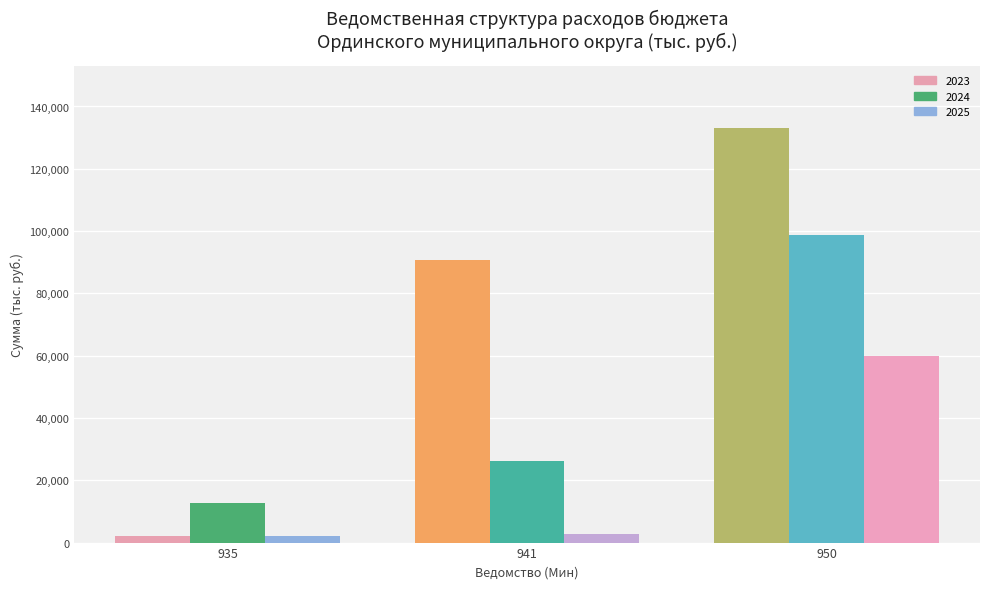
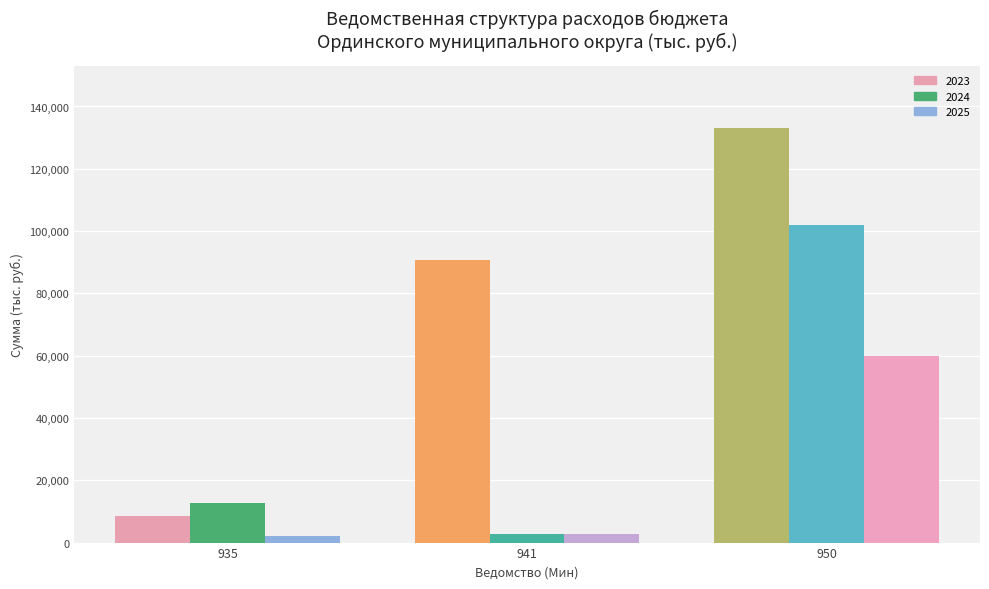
2023, 935: 2,000 -> 8,000
2024, 941: 26,000 -> 3,000
2024, 950: 99,000 -> 102,000
